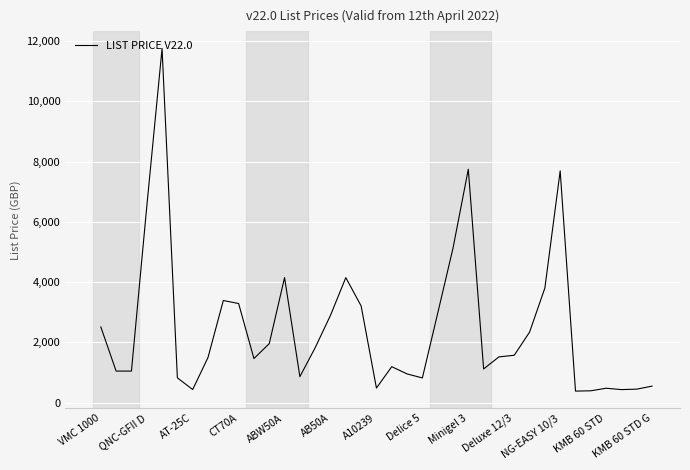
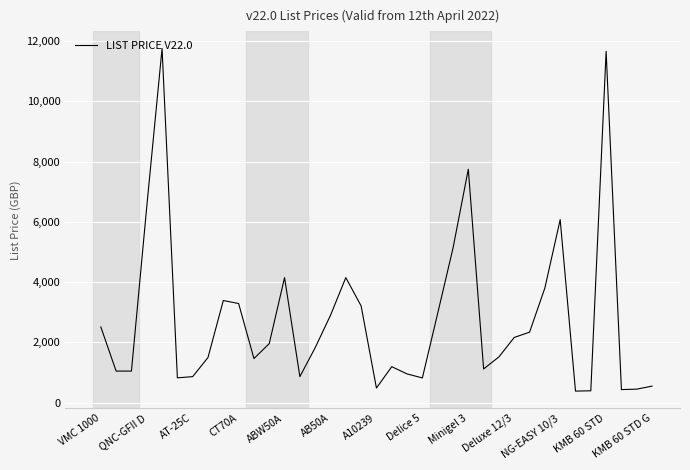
AT-25C: 400 -> 900
Deluxe 12/3: 1,600 -> 2,200
NG-EASY 10/3: 7,700 -> 6,100
KMB 60 STD: 500 -> 11,700
